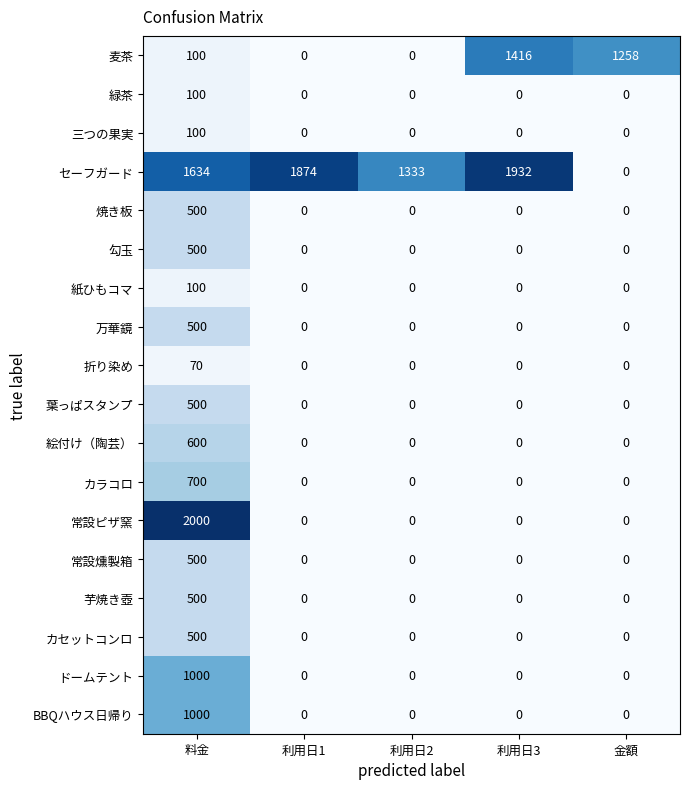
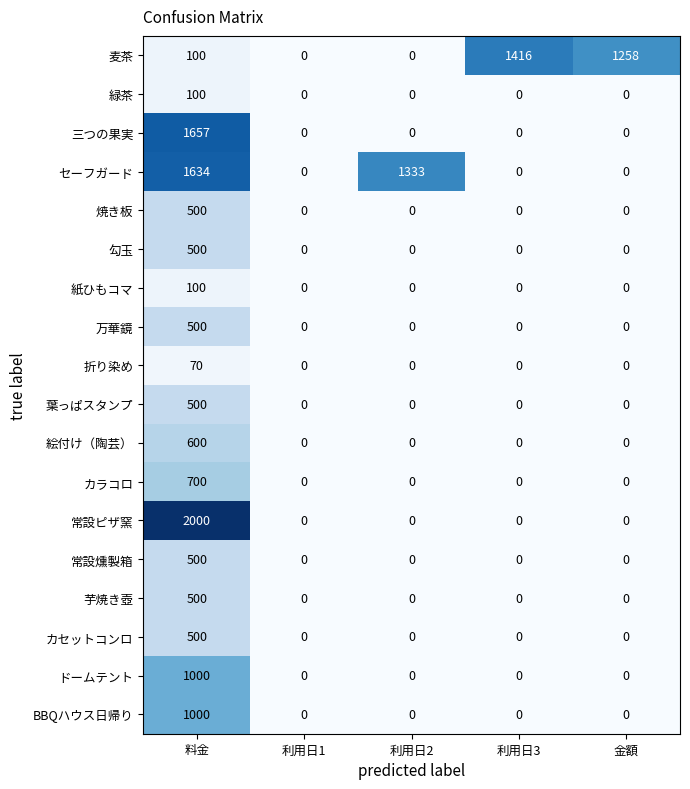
三つの果実, 料金: 100 -> 1657
セーフガード, 利用日1: 1874 -> 0
セーフガード, 利用日3: 1932 -> 0
